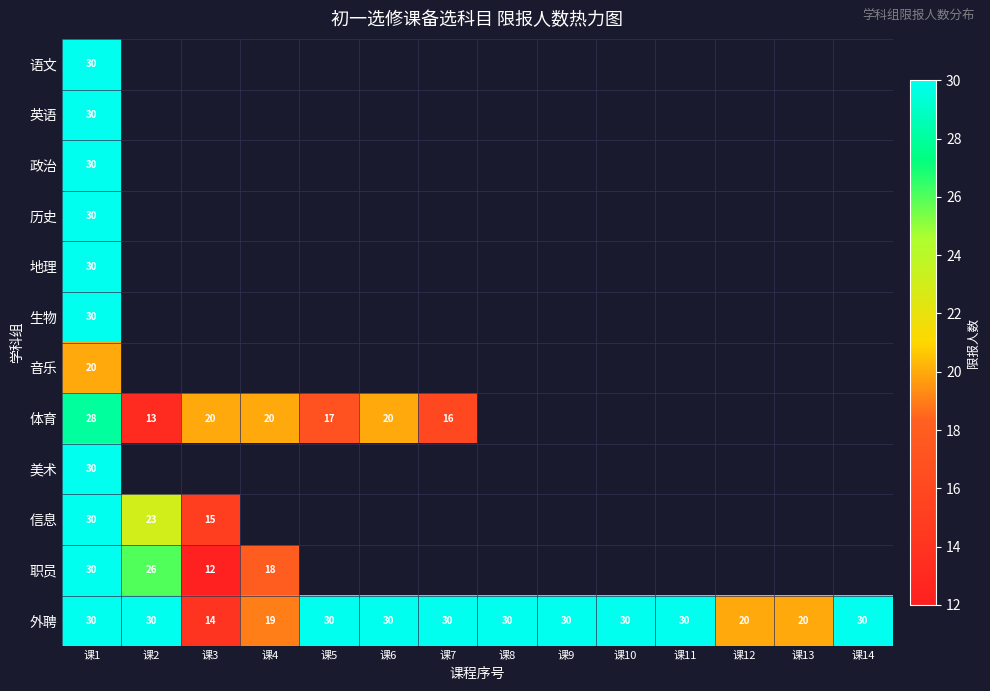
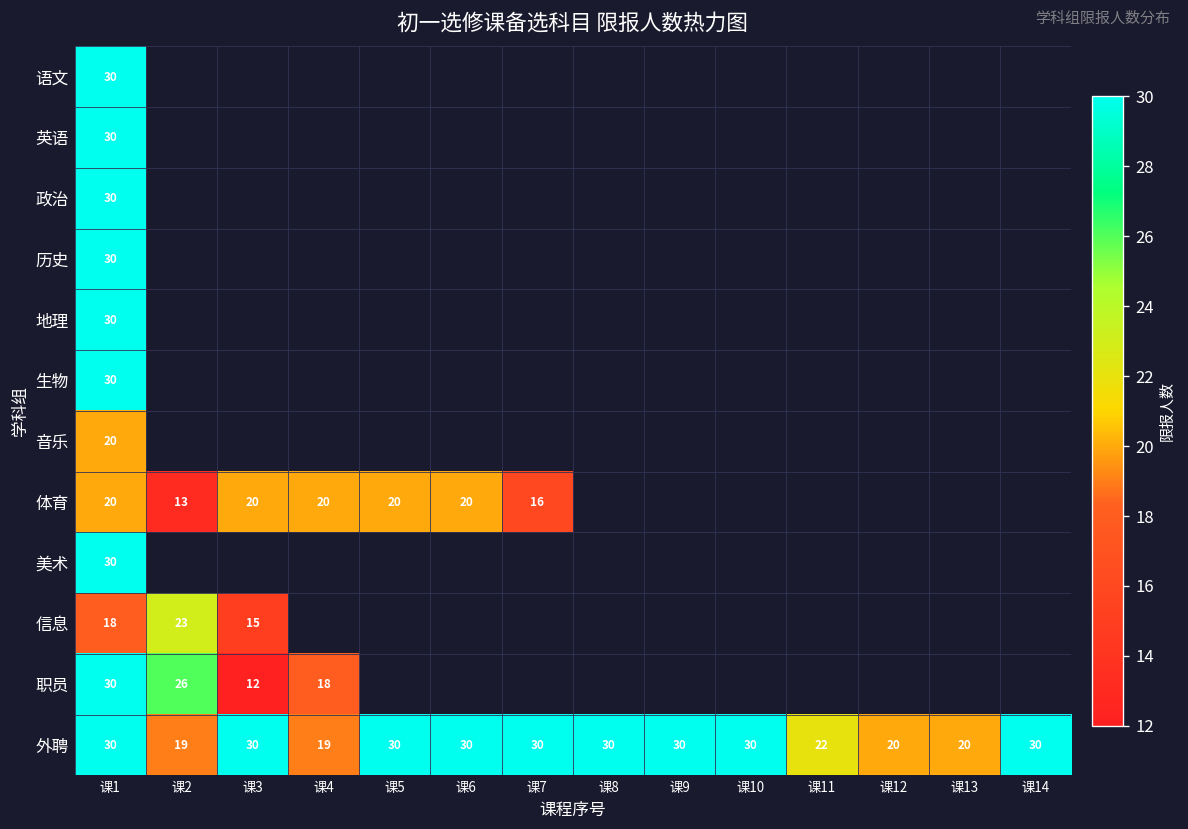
体育, 课1: 28 -> 20
体育, 课5: 17 -> 20
信息, 课1: 30 -> 18
外聘, 课2: 30 -> 19
外聘, 课3: 14 -> 30
外聘, 课11: 30 -> 22
